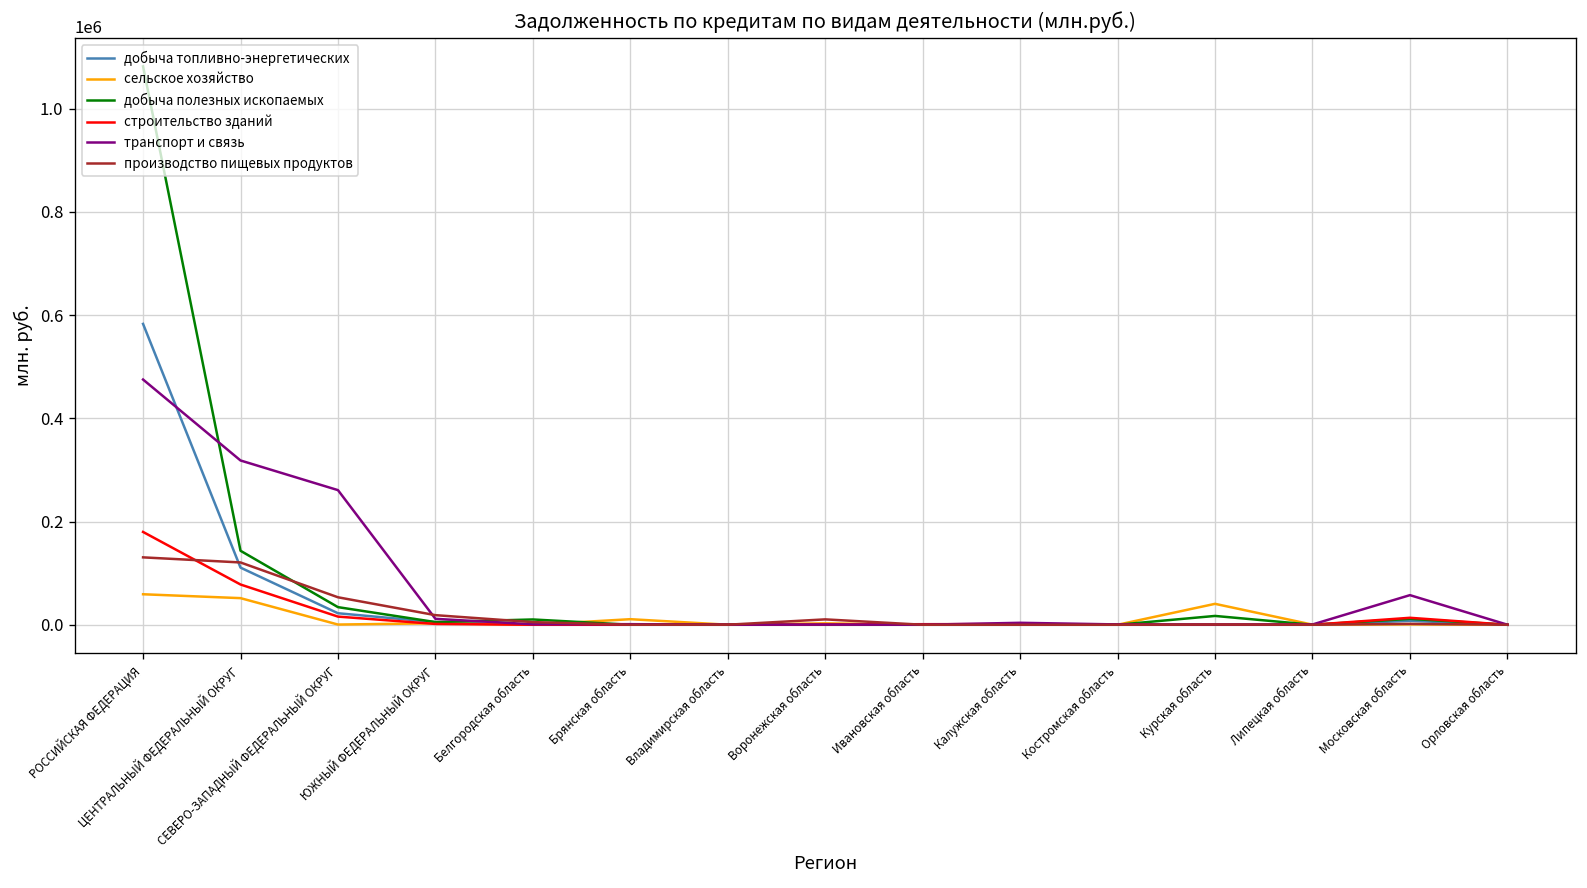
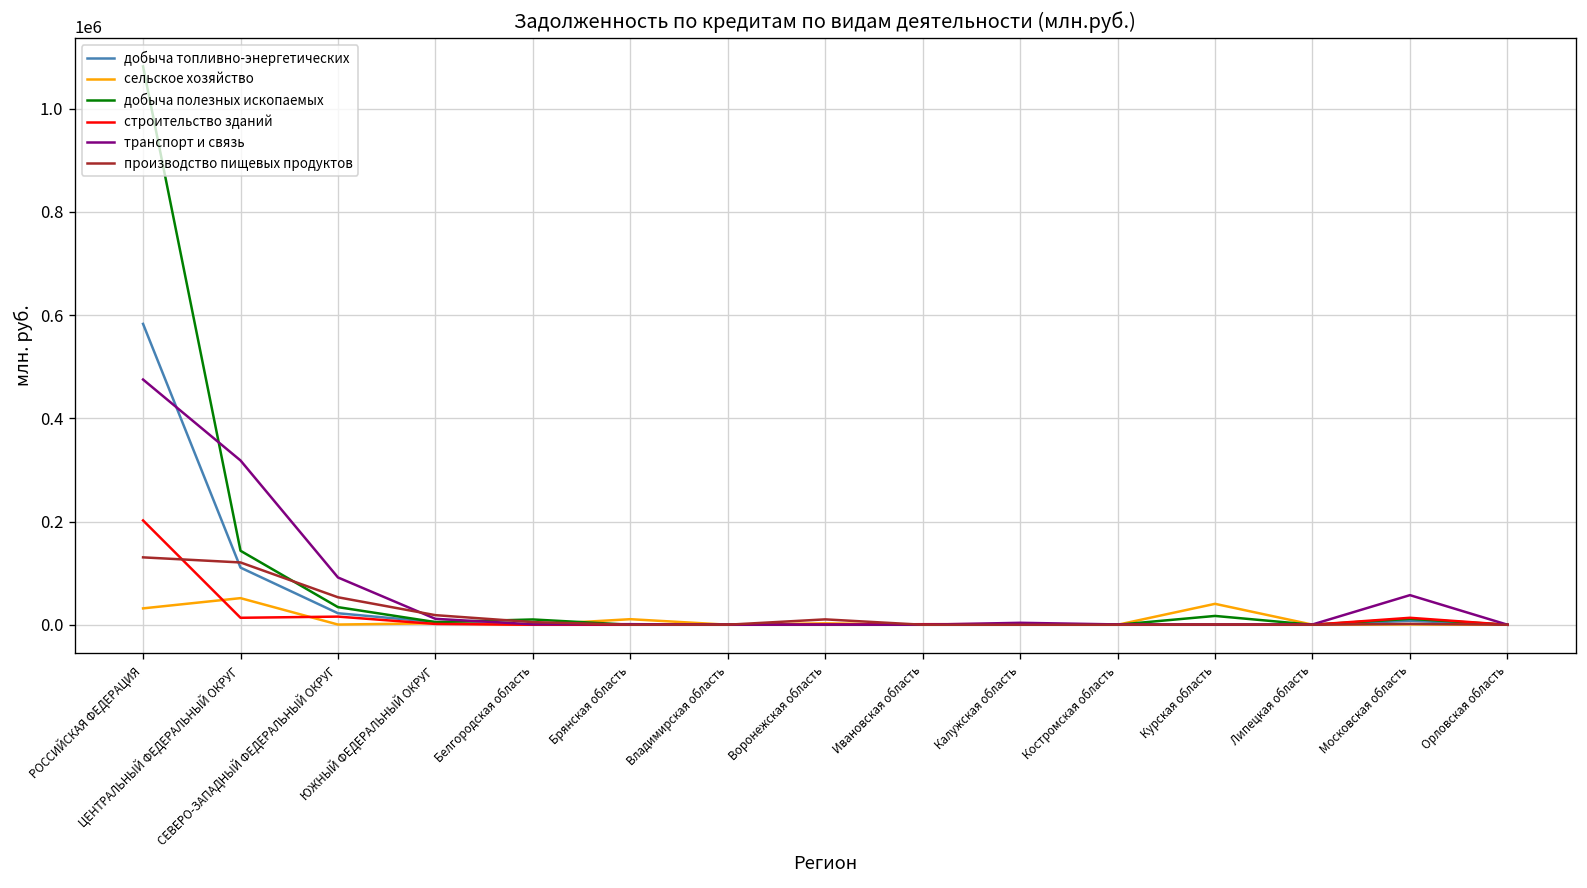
сельское хозяйство, РОССИЙСКАЯ ФЕДЕРАЦИЯ: 60000 -> 30000
строительство зданий, РОССИЙСКАЯ ФЕДЕРАЦИЯ: 180000 -> 200000
строительство зданий, ЦЕНТРАЛЬНЫЙ ФЕДЕРАЛЬНЫЙ ОКРУГ: 80000 -> 10000
транспорт и связь, СЕВЕРО-ЗАПАДНЫЙ ФЕДЕРАЛЬНЫЙ ОКРУГ: 260000 -> 90000
